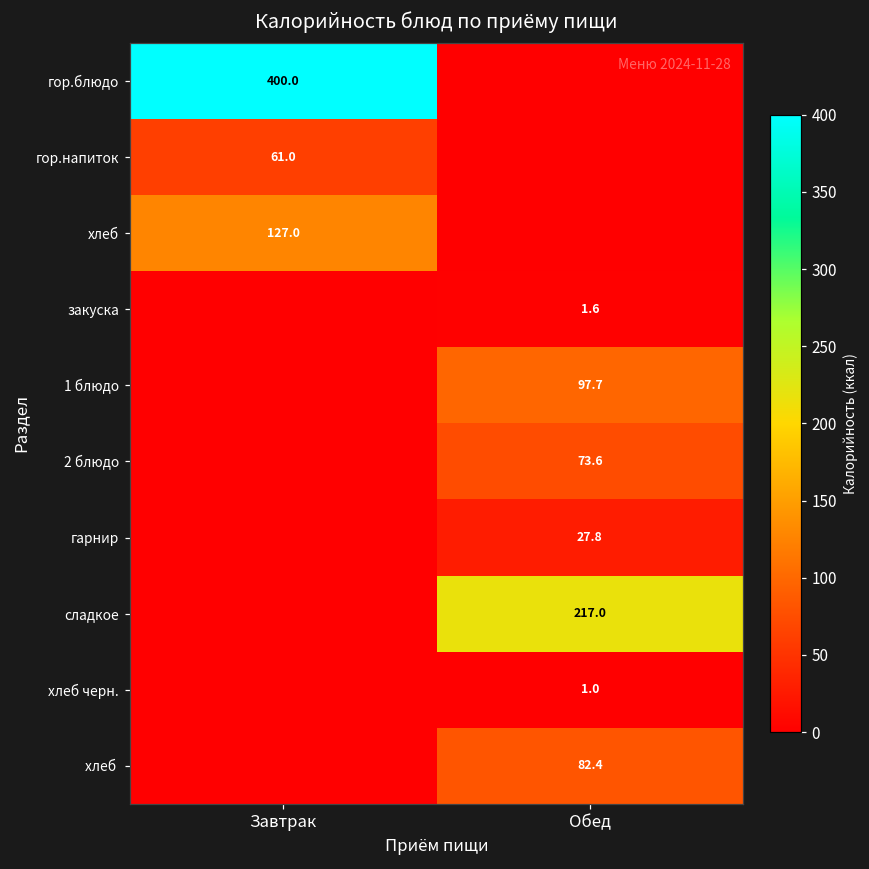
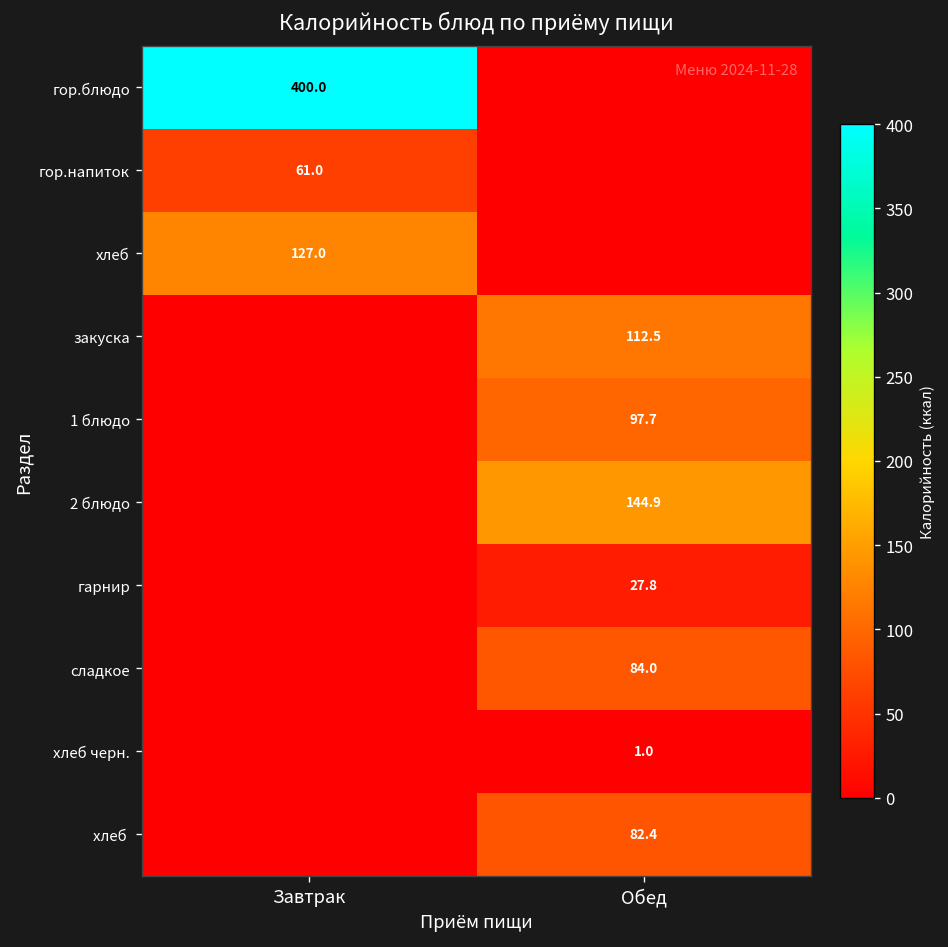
закуска, Обед: 1.6 -> 112.5
2 блюдо, Обед: 73.6 -> 144.9
сладкое, Обед: 217.0 -> 84.0
